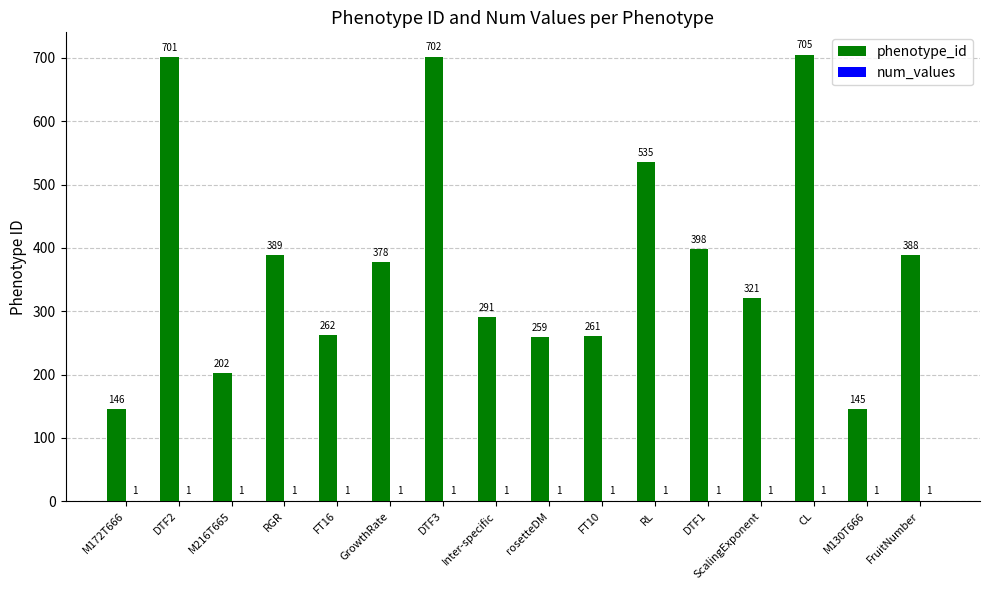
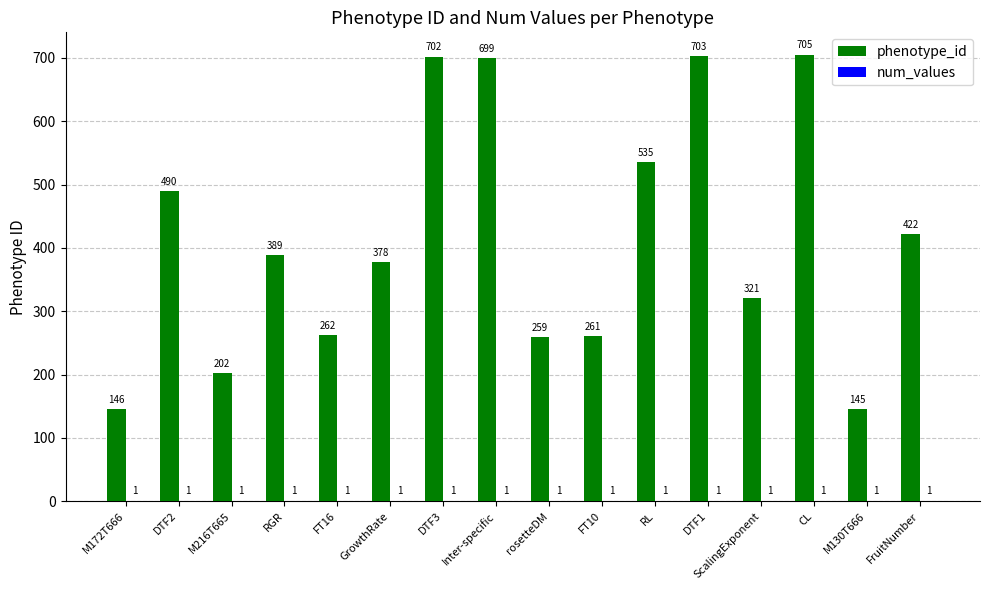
phenotype_id, DTF2: 701 -> 490
phenotype_id, Inter-specific: 291 -> 699
phenotype_id, DTF1: 398 -> 703
phenotype_id, FruitNumber: 388 -> 422
